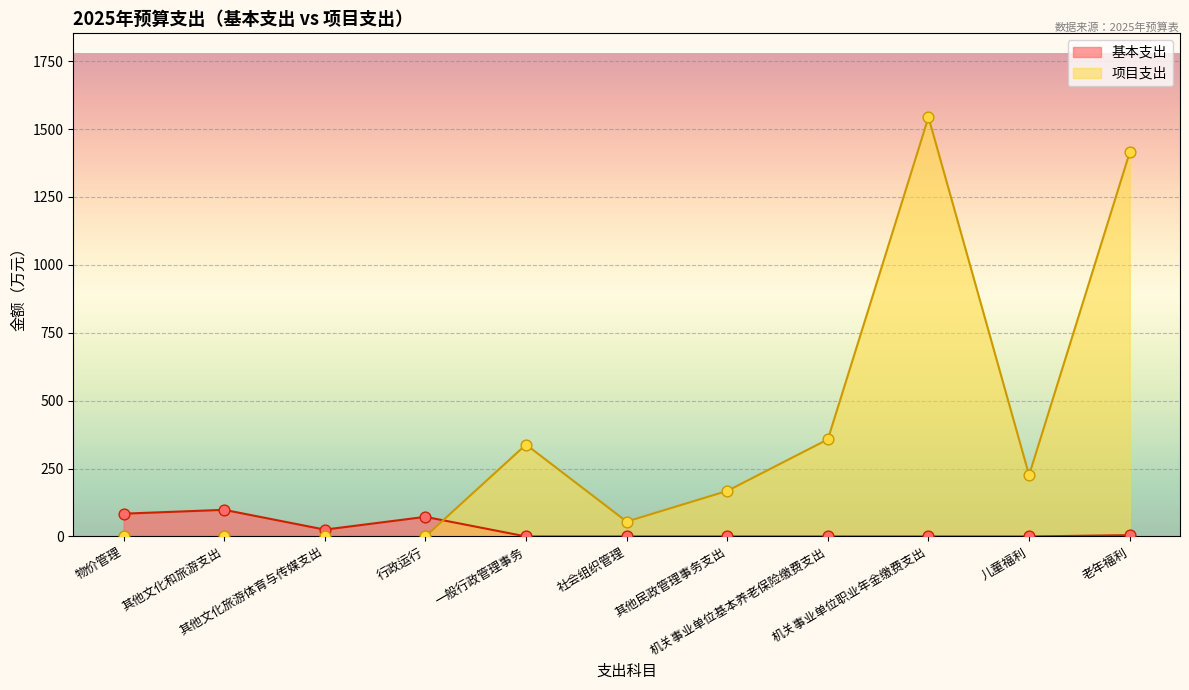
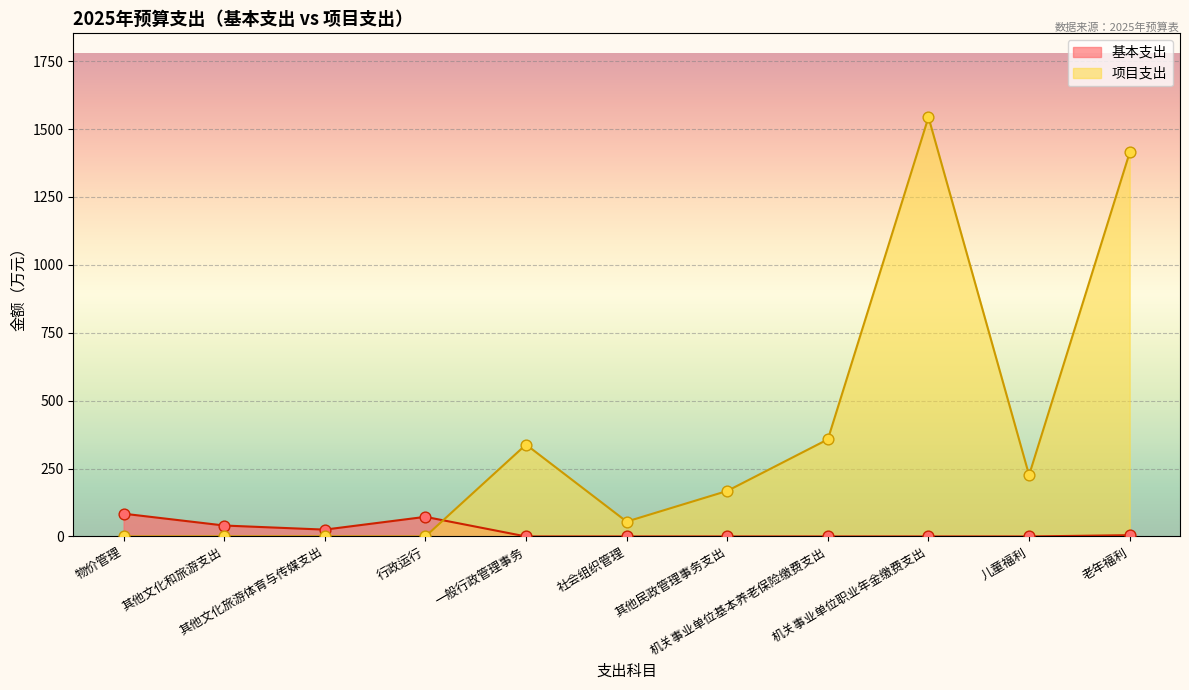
基本支出, 其他文化和旅游支出: 100 -> 40
